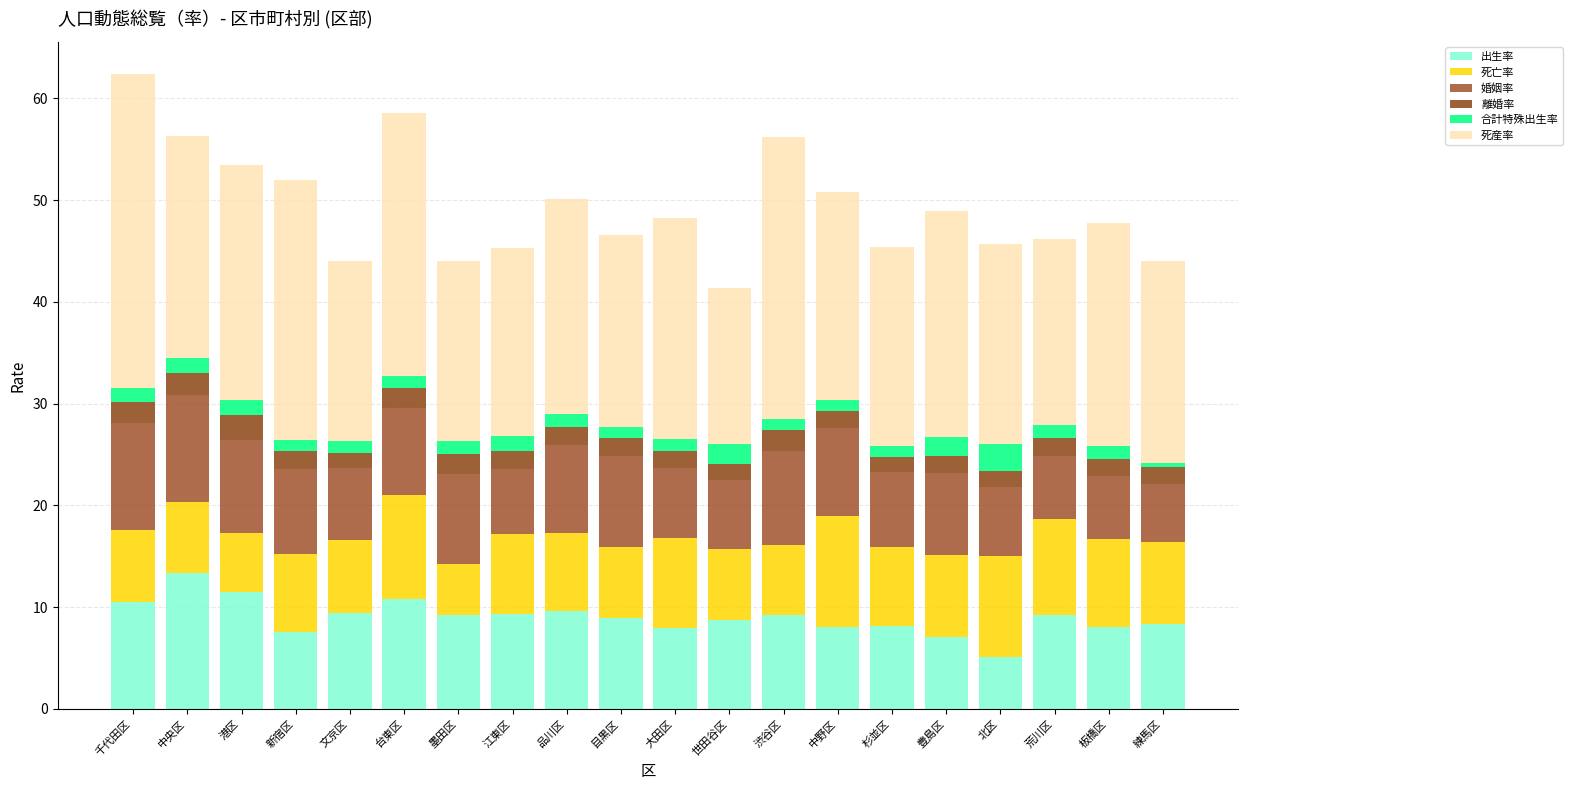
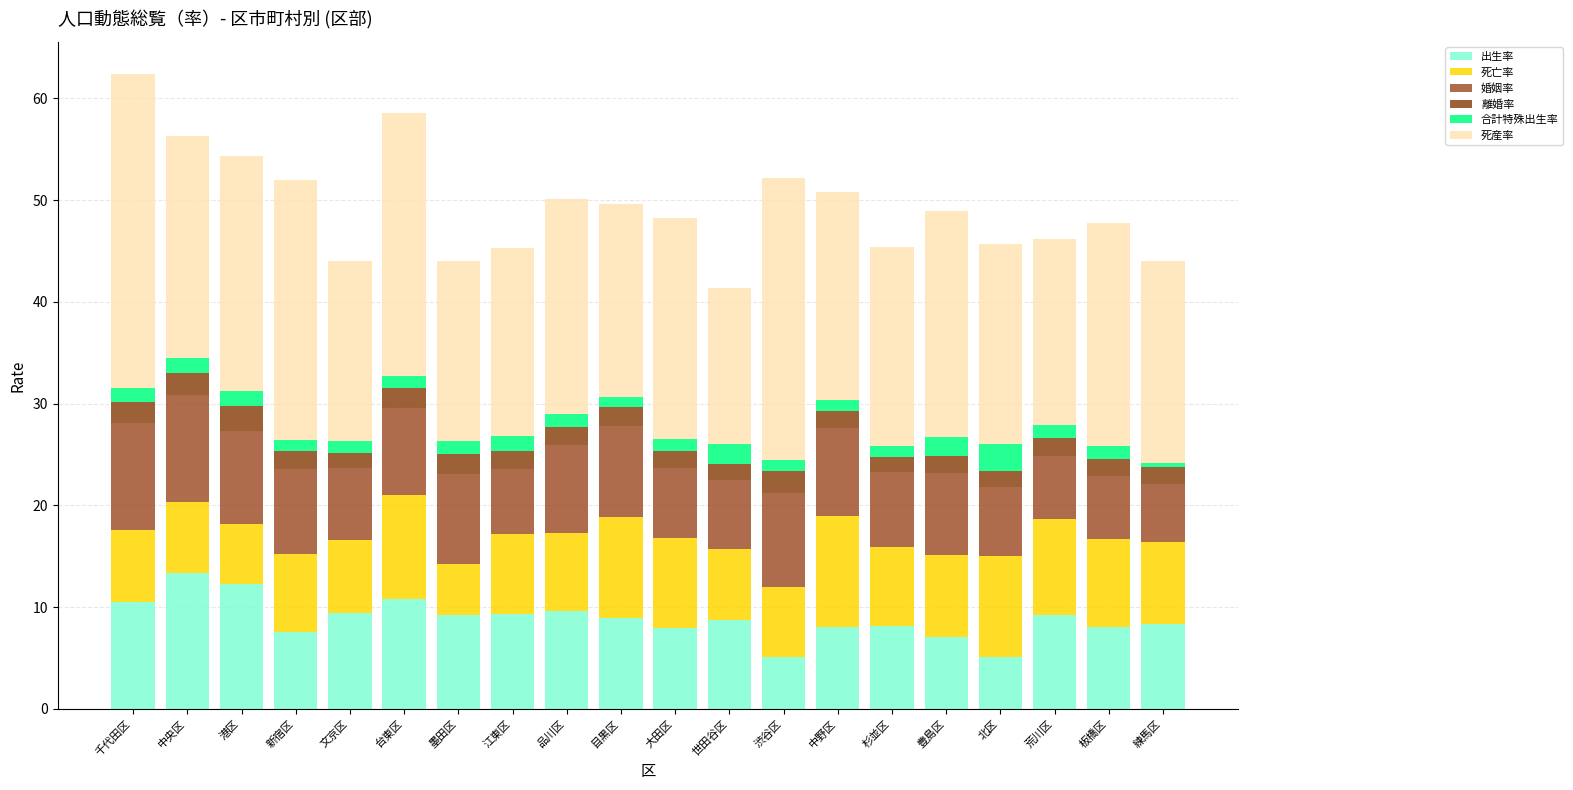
出生率, 港区: 11.4 -> 12.3
死亡率, 目黒区: 7.0 -> 10.0
出生率, 渋谷区: 9.2 -> 5.1
